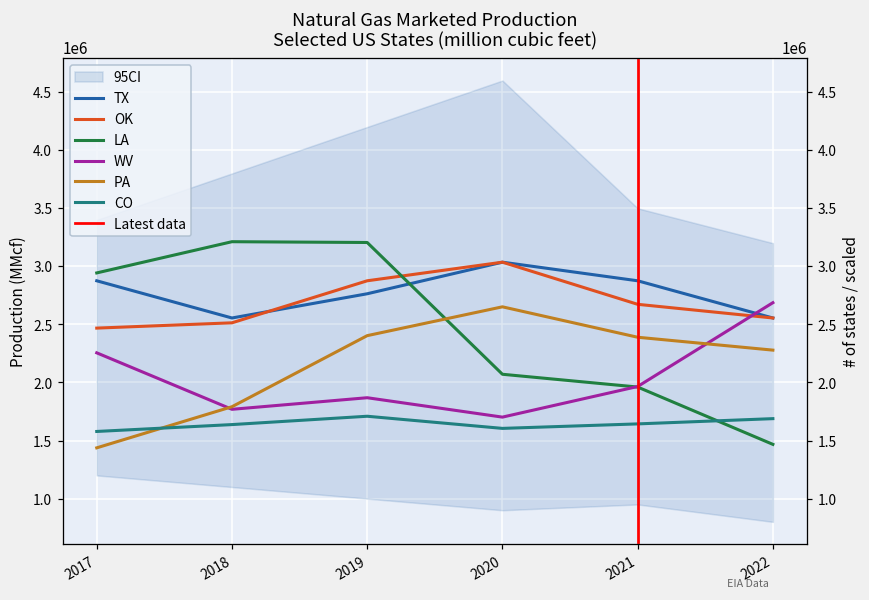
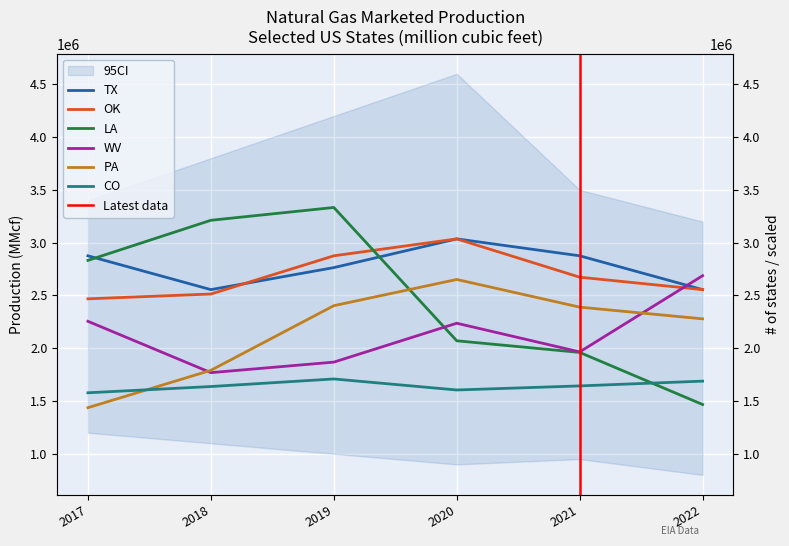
LA, 2017: 2940000 -> 2830000
LA, 2019: 3210000 -> 3330000
WV, 2020: 1700000 -> 2240000
